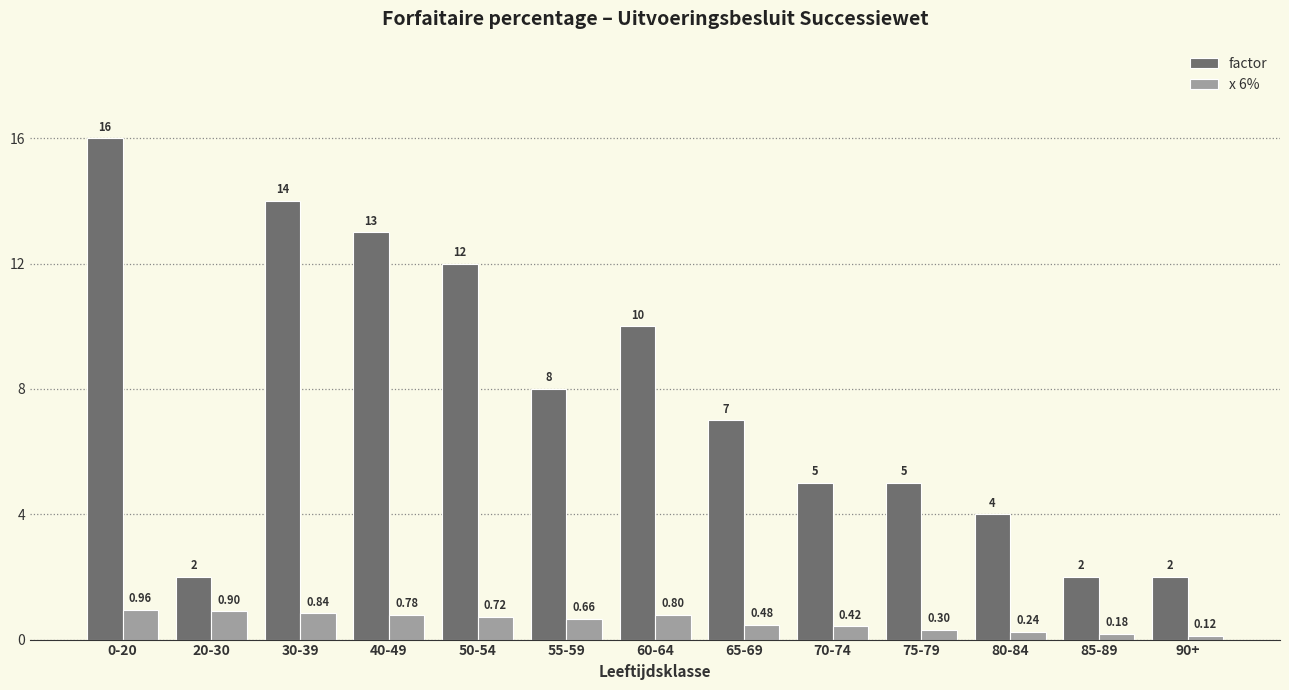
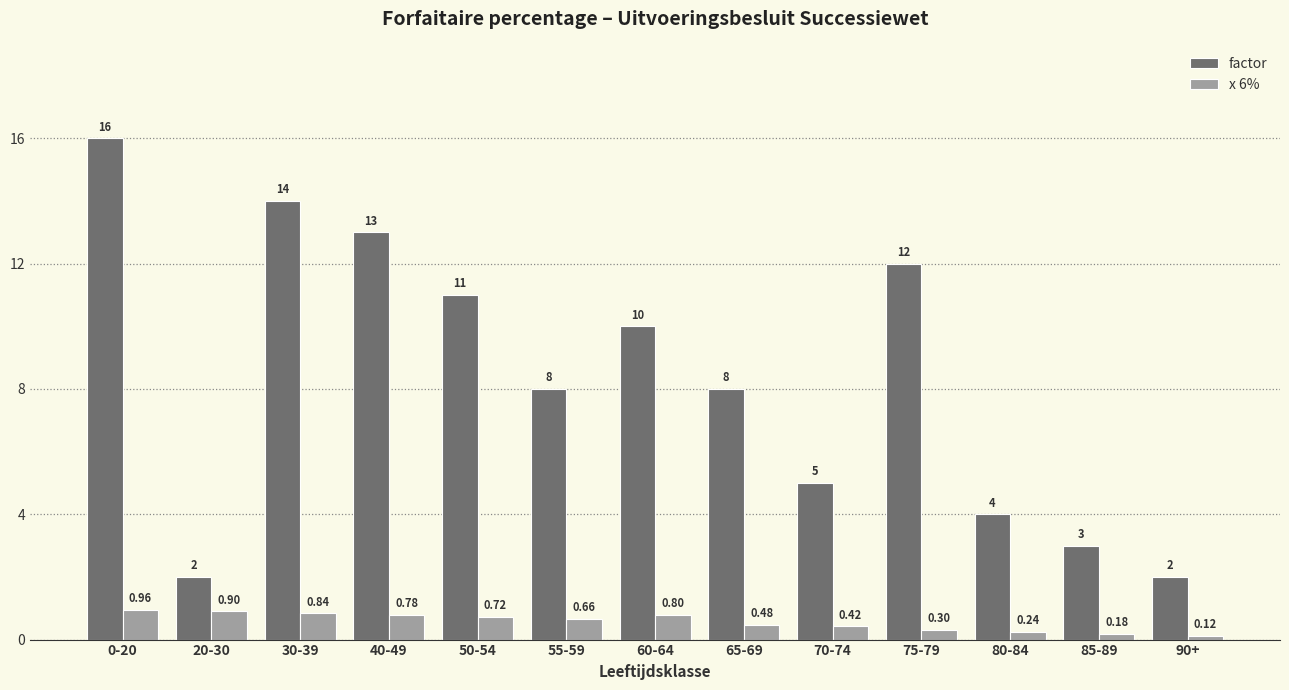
factor, 50-54: 12 -> 11
factor, 65-69: 7 -> 8
factor, 75-79: 5 -> 12
factor, 85-89: 2 -> 3
